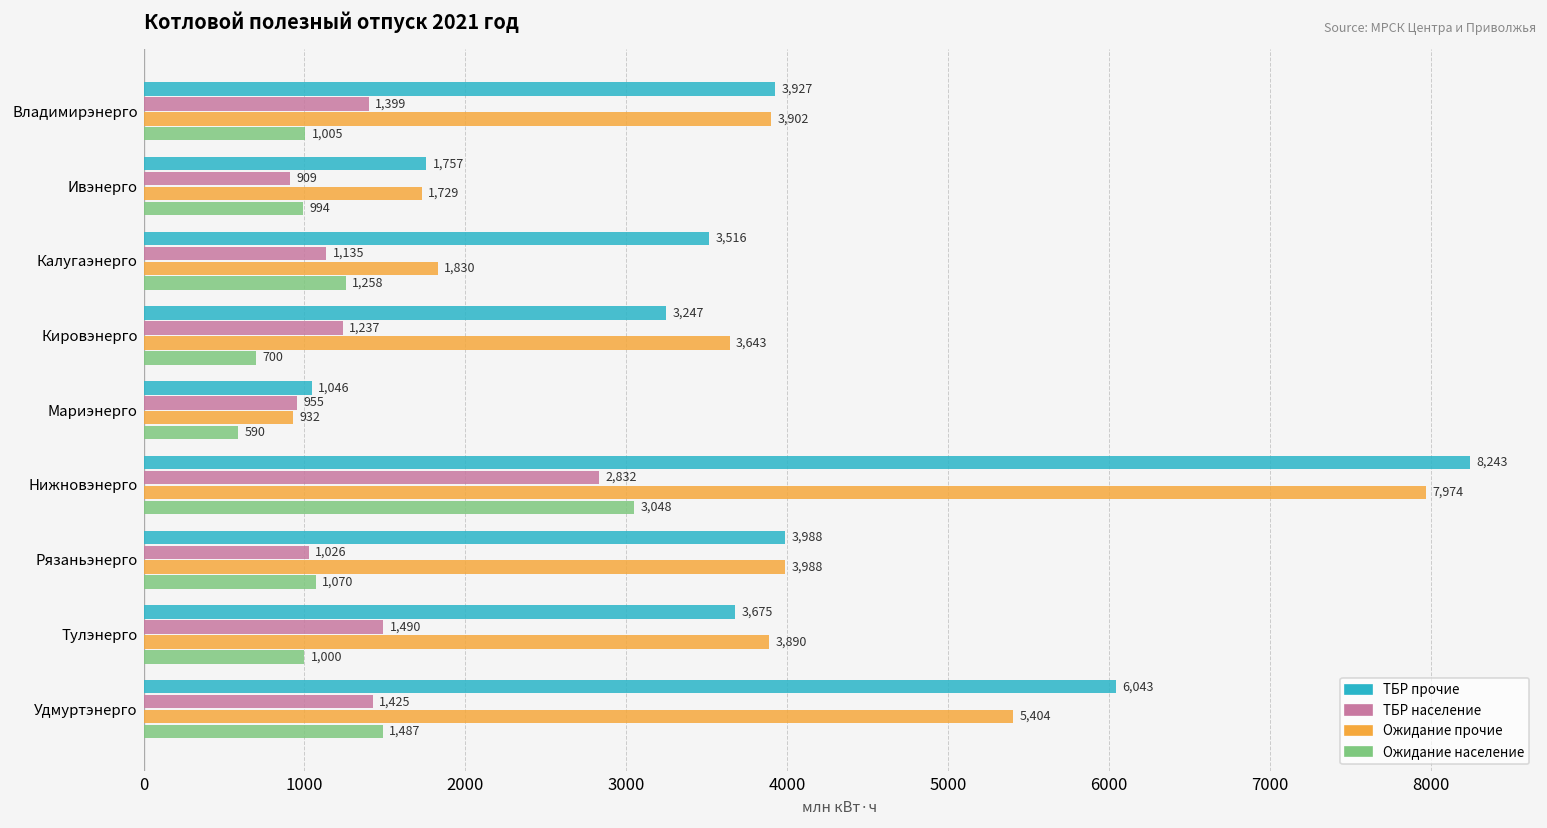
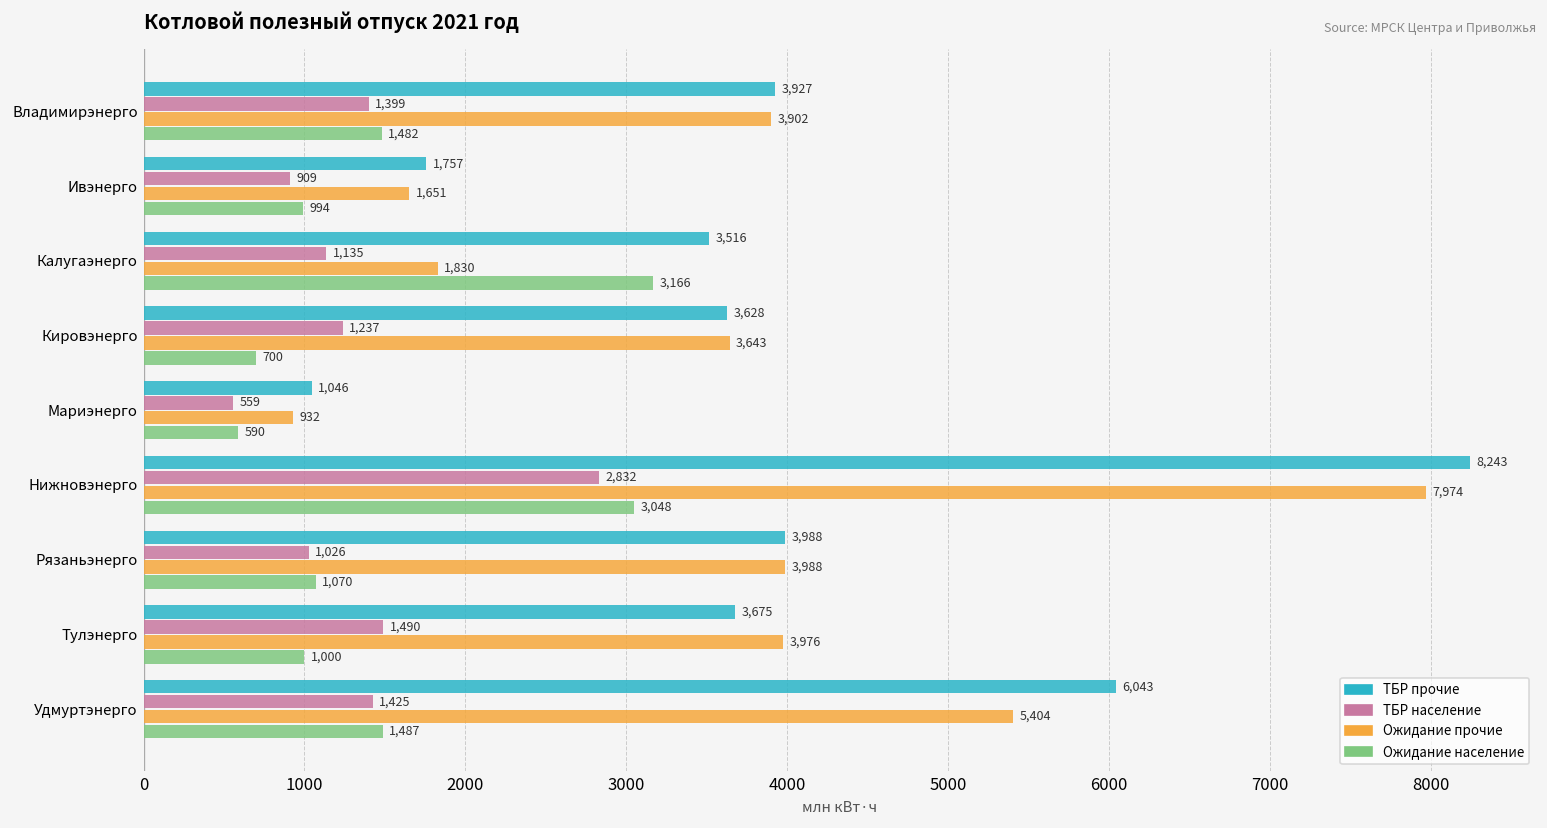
Ожидание население, Владимирэнерго: 1,005 -> 1,482
Ожидание прочие, Ивэнерго: 1,729 -> 1,651
Ожидание население, Калугаэнерго: 1,258 -> 3,166
ТБР прочие, Кировэнерго: 3,247 -> 3,628
ТБР население, Мариэнерго: 955 -> 559
Ожидание прочие, Тулэнерго: 3,890 -> 3,976
